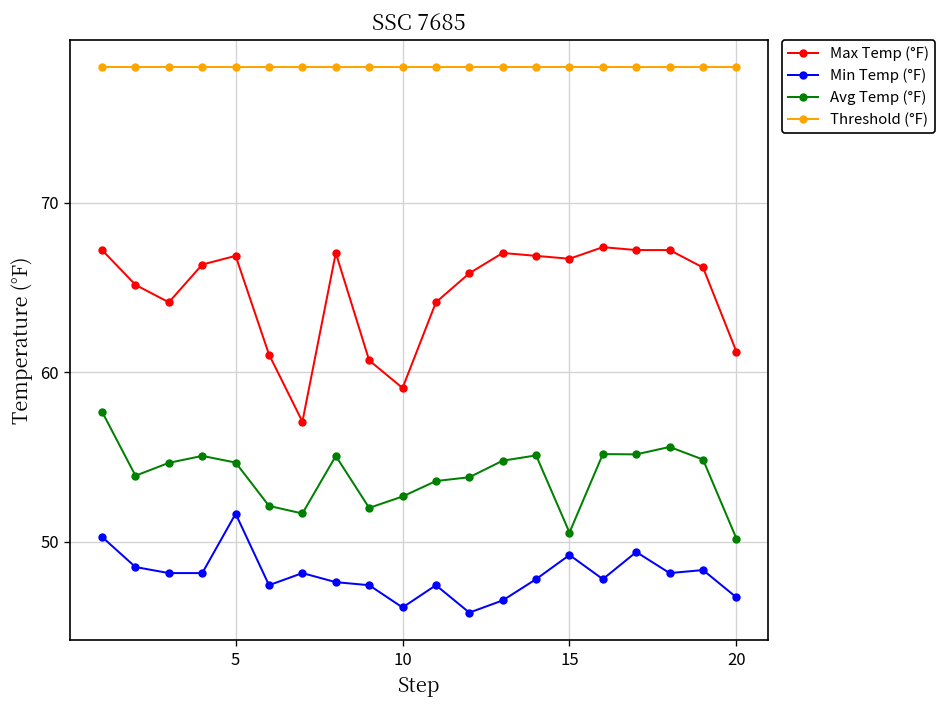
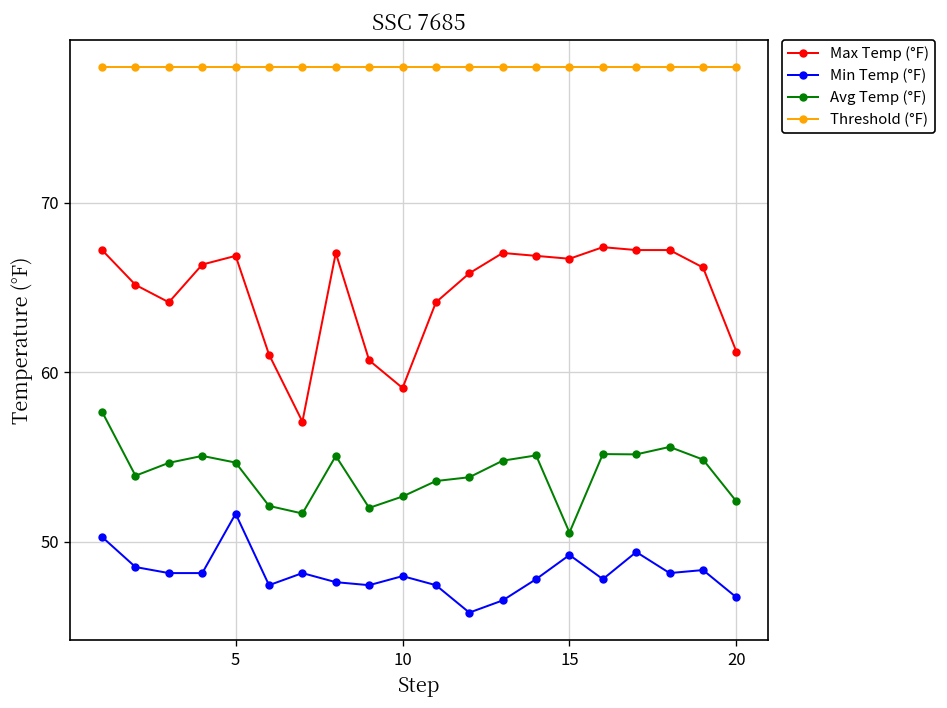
Min Temp (°F), 10: 46.1 -> 48.0
Avg Temp (°F), 20: 50.2 -> 52.4
